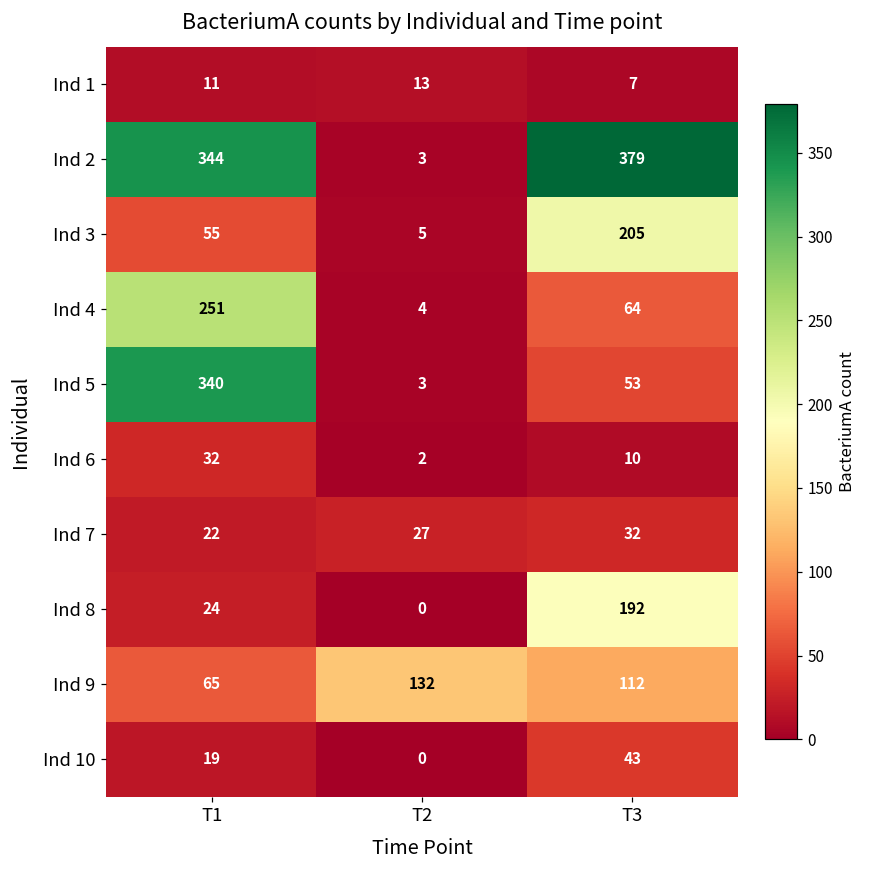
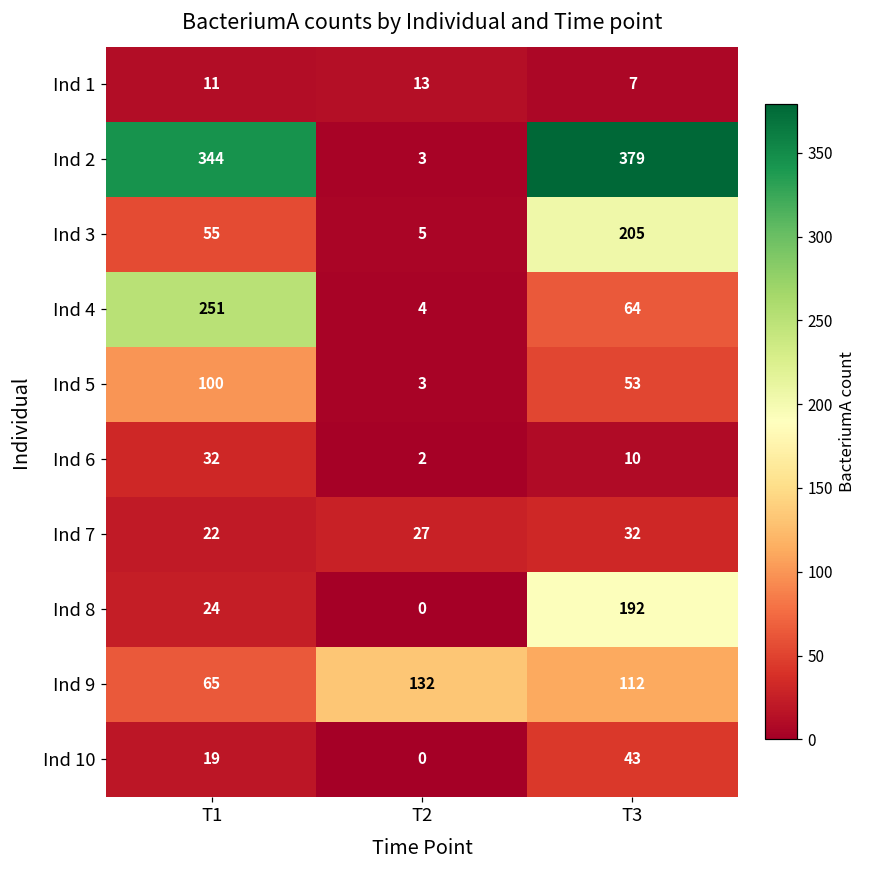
Ind 5, T1: 340 -> 100
